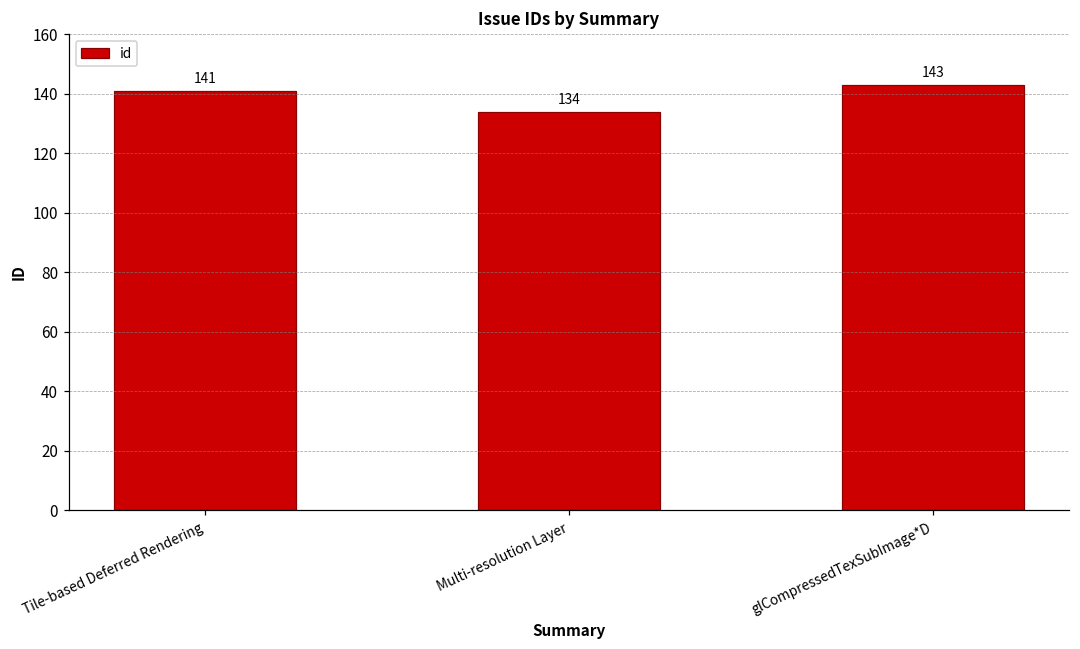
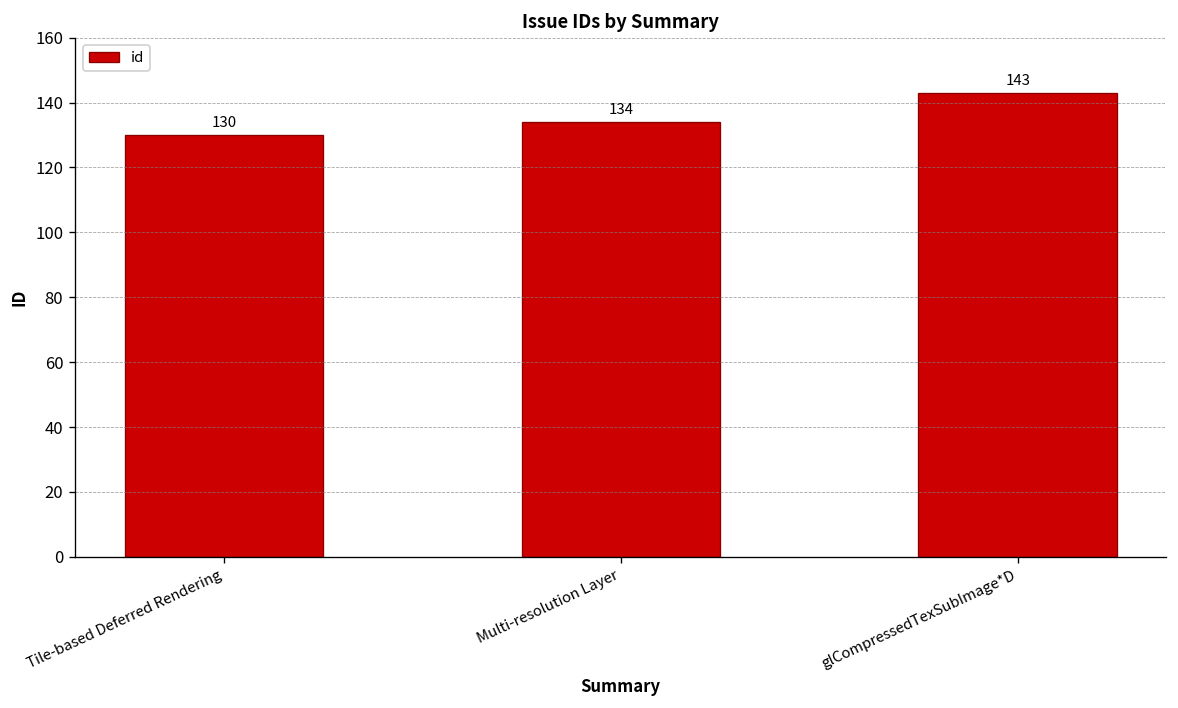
Tile-based Deferred Rendering: 141 -> 130
